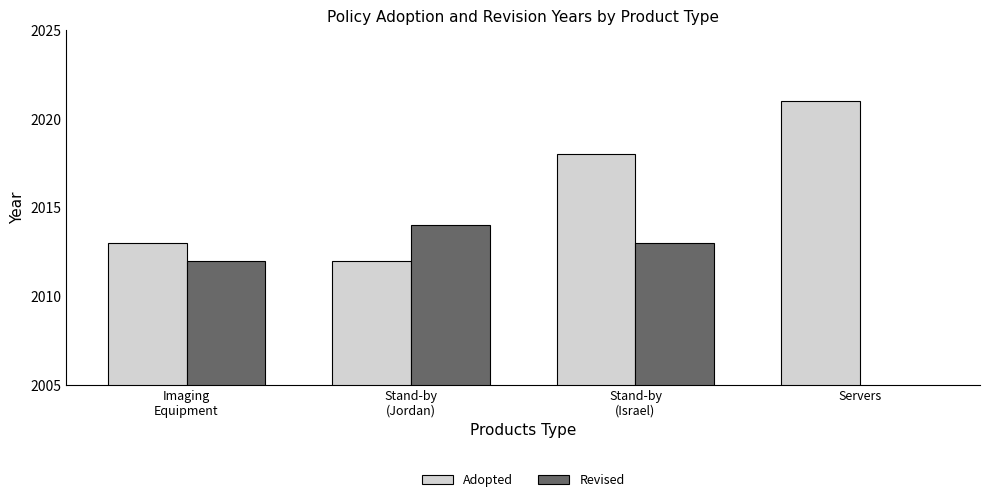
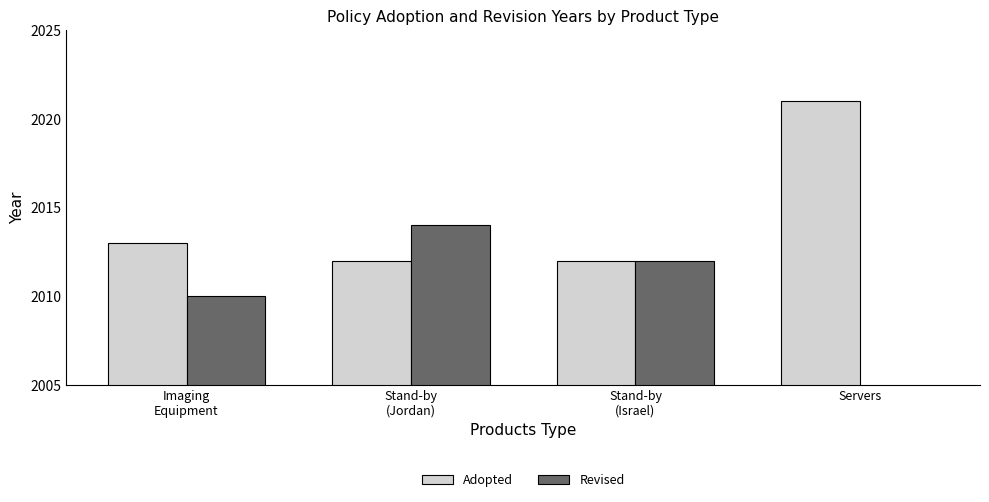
Revised, Imaging Equipment: 2012 -> 2010
Adopted, Stand-by (Israel): 2018 -> 2012
Revised, Stand-by (Israel): 2013 -> 2012
